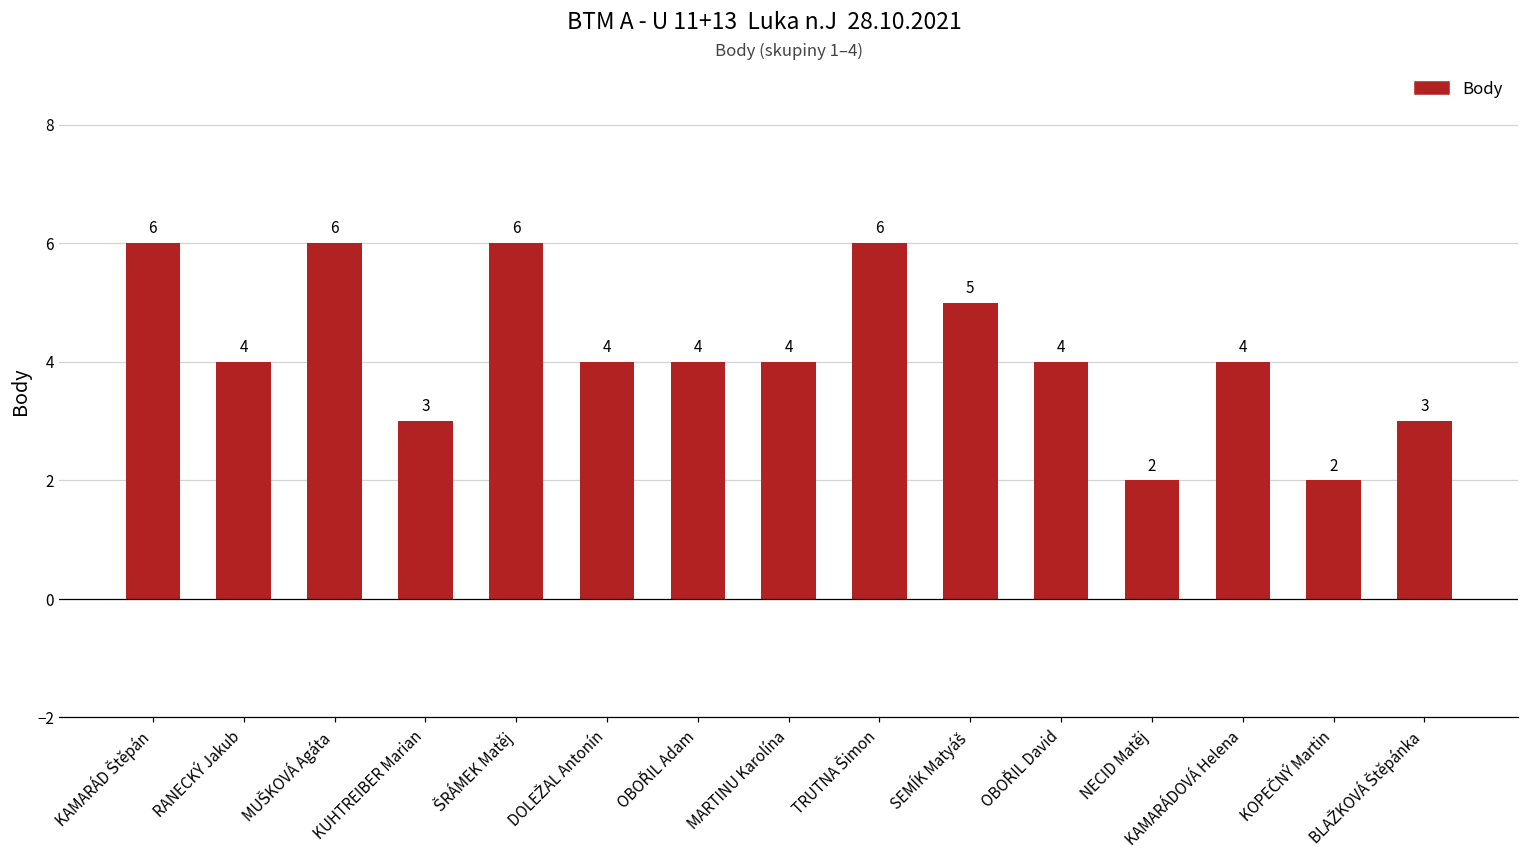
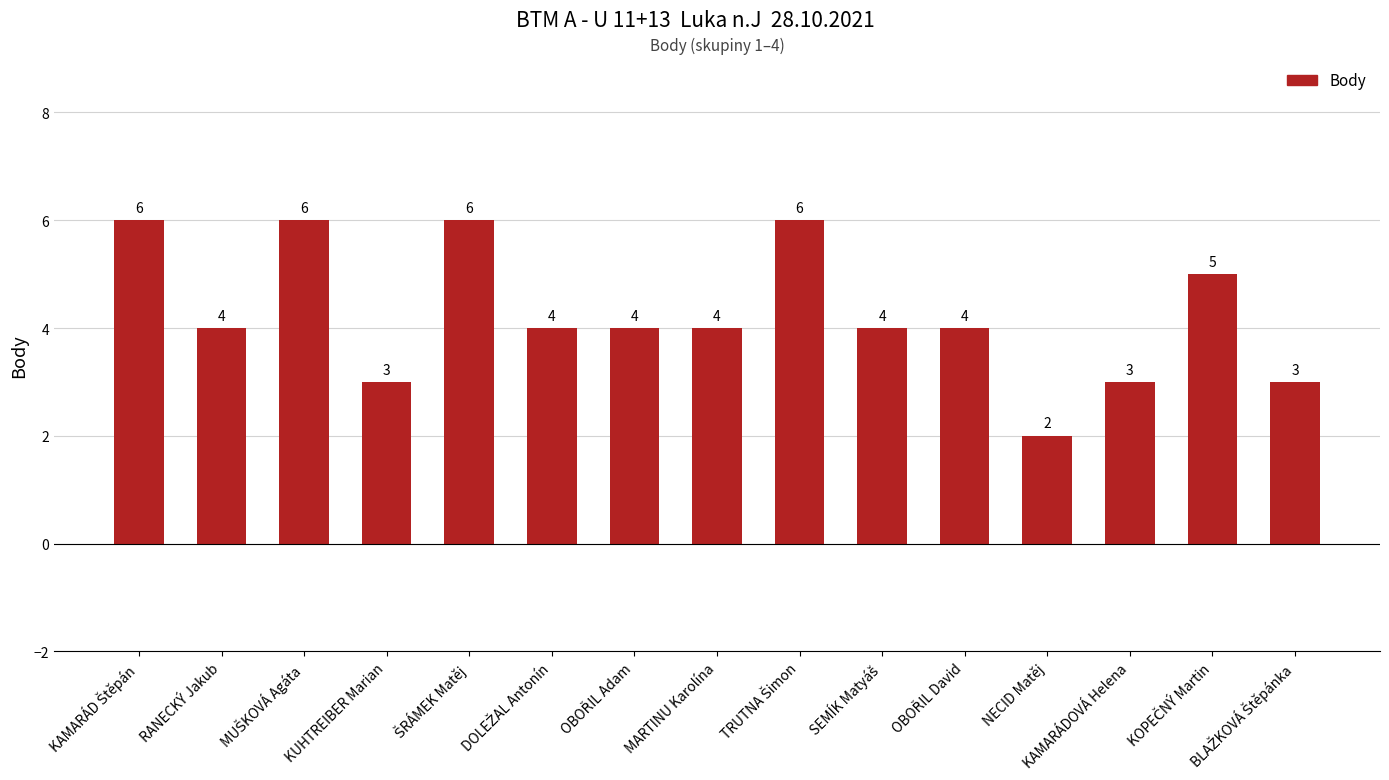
SEMÍK Matyáš: 5 -> 4
KAMARÁDOVÁ Helena: 4 -> 3
KOPEČNÝ Martin: 2 -> 5
